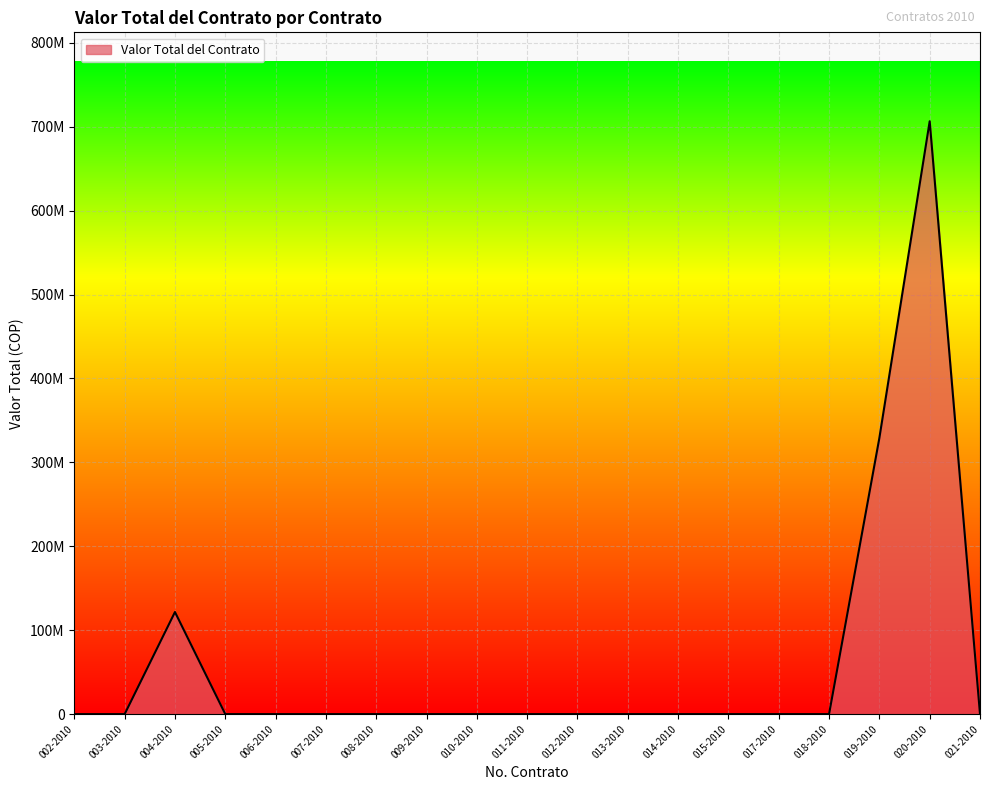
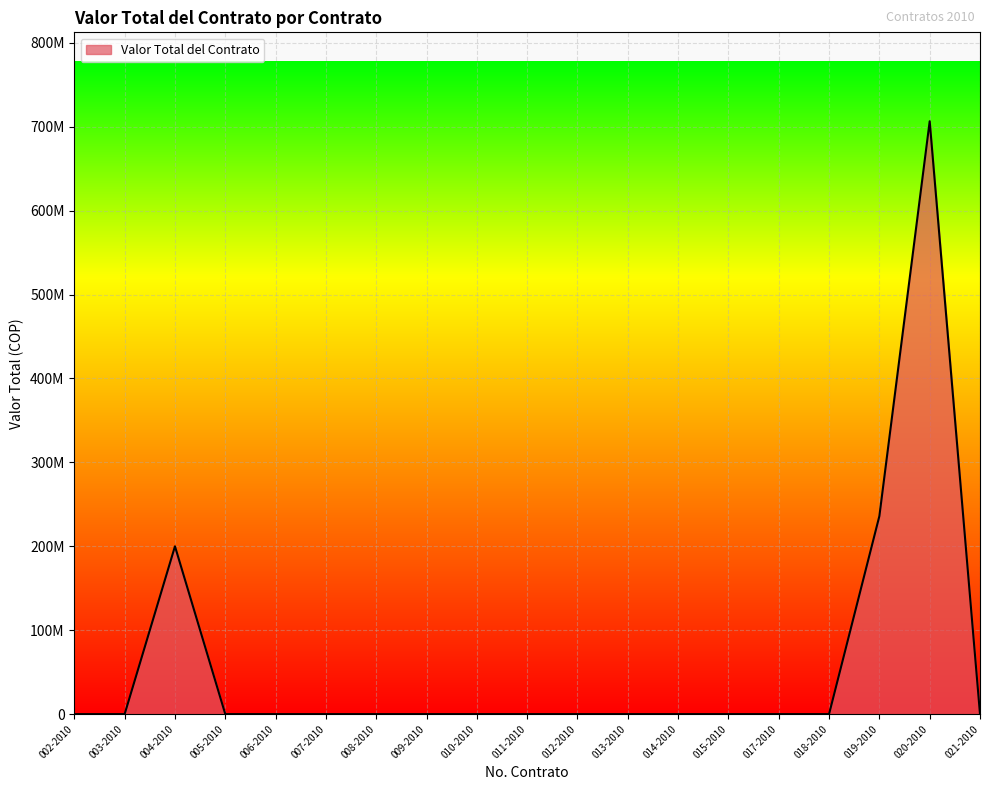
004-2010: 120000000 -> 200000000
019-2010: 330000000 -> 240000000
